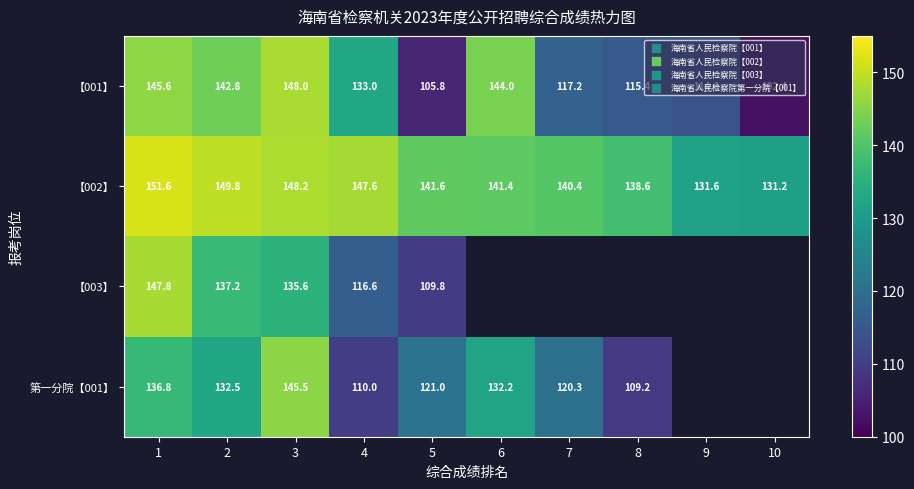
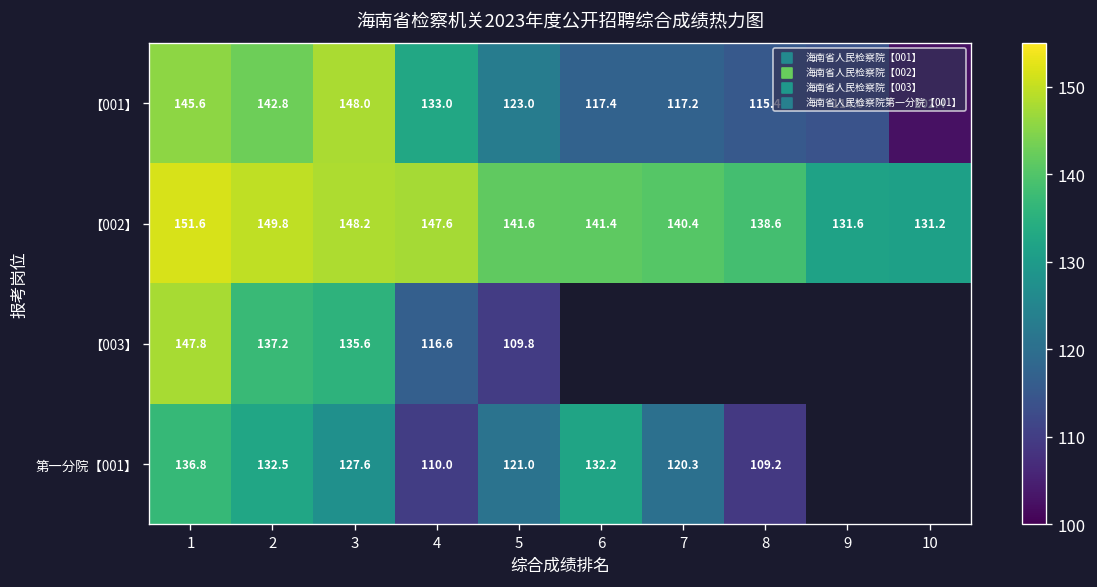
【001】, 5: 105.8 -> 123.0
【001】, 6: 144.0 -> 117.4
第一分院【001】, 3: 145.5 -> 127.6
